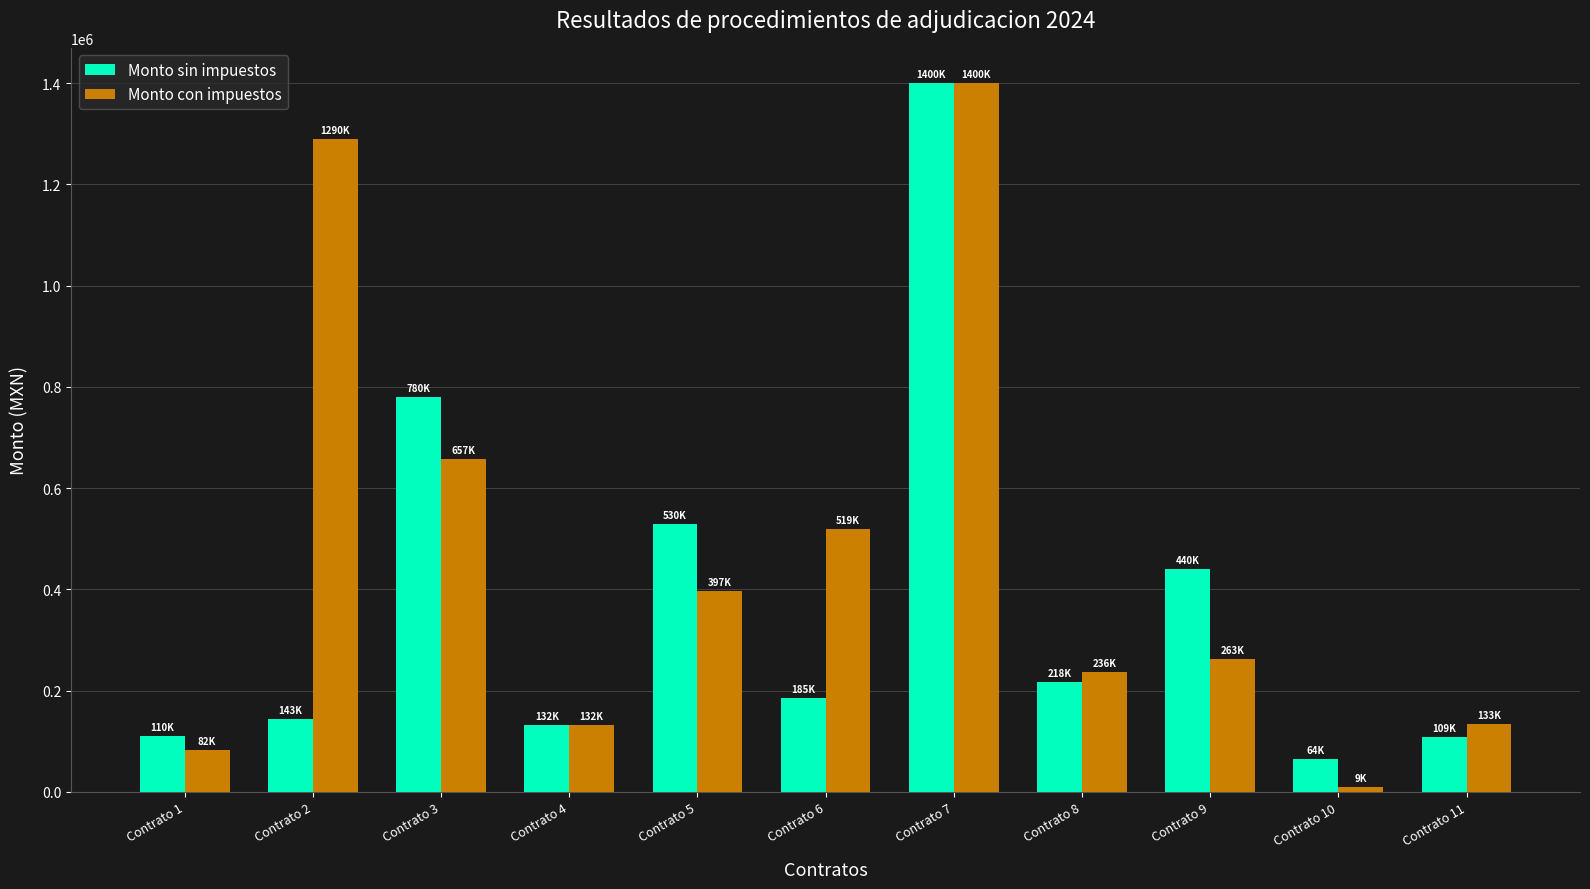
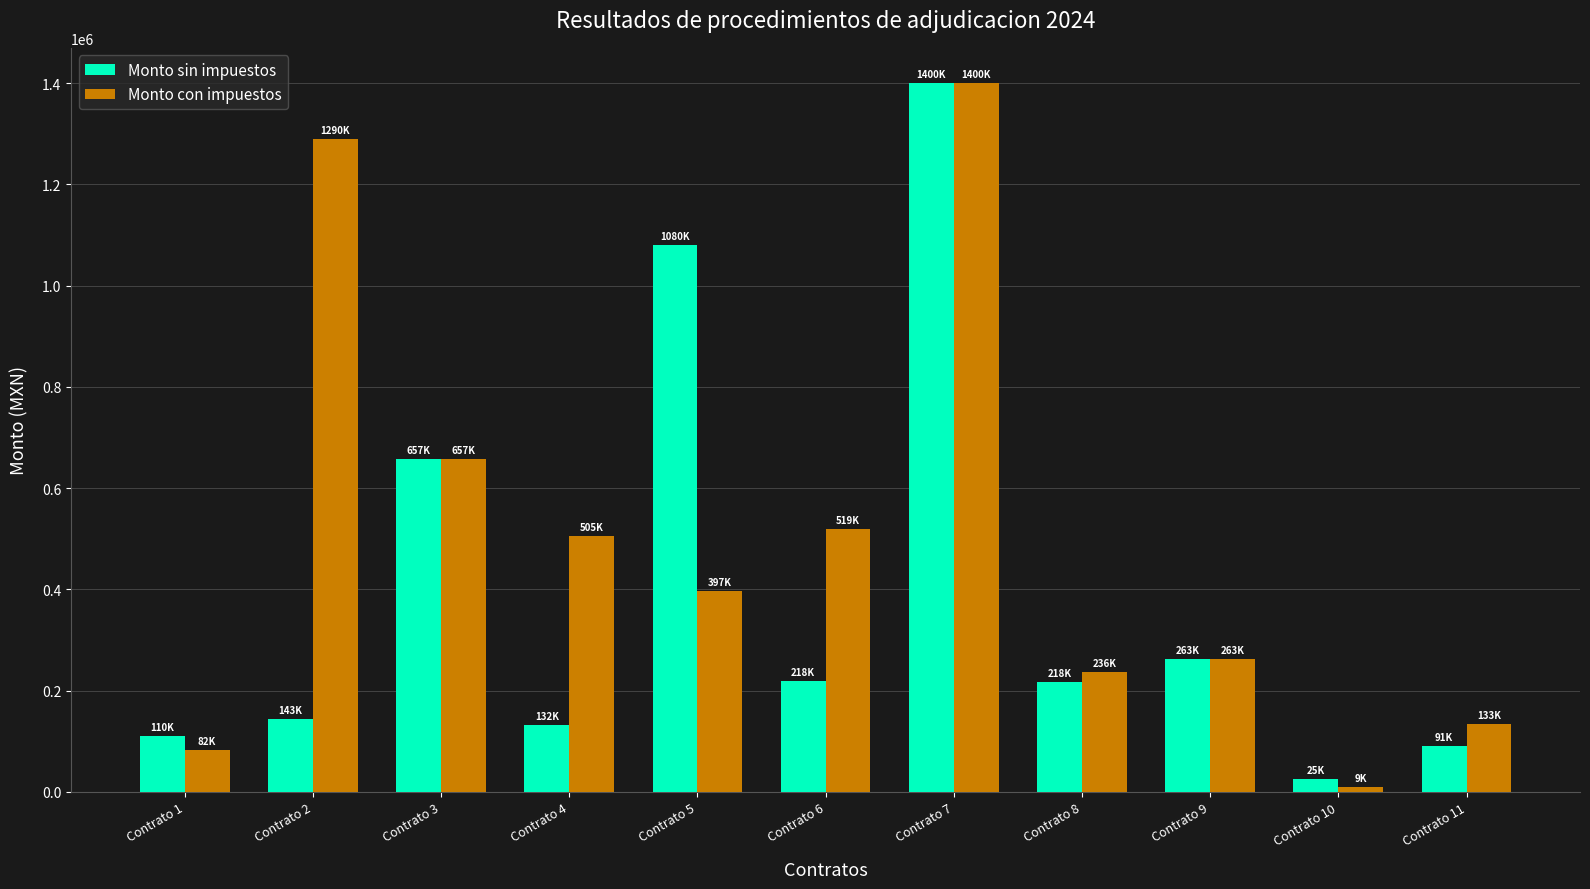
Monto sin impuestos, Contrato 3: 780K -> 657K
Monto con impuestos, Contrato 4: 132K -> 505K
Monto sin impuestos, Contrato 5: 530K -> 1080K
Monto sin impuestos, Contrato 6: 185K -> 218K
Monto sin impuestos, Contrato 9: 440K -> 263K
Monto sin impuestos, Contrato 10: 64K -> 25K
Monto sin impuestos, Contrato 11: 109K -> 91K
